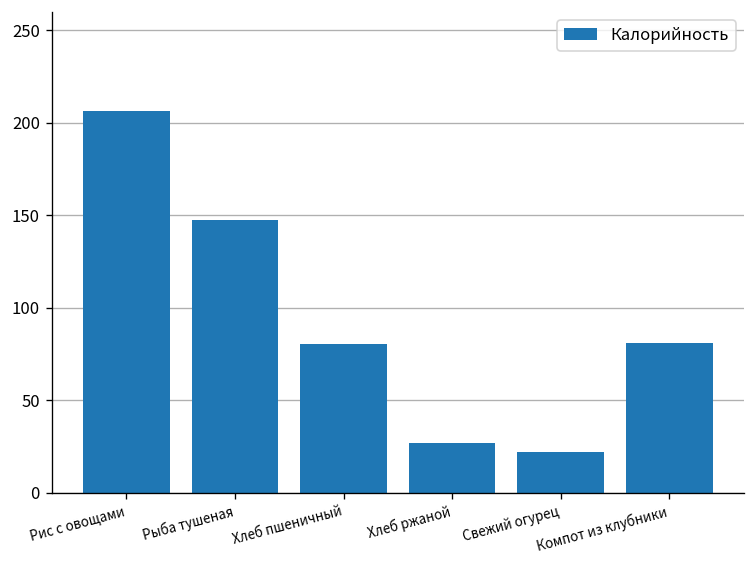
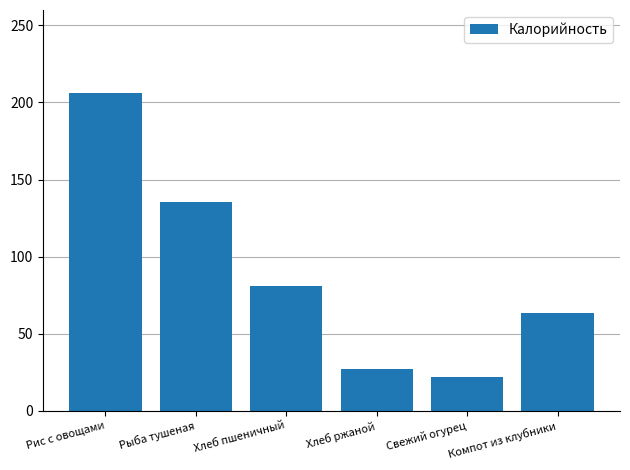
Рыба тушеная: 147 -> 136
Компот из клубники: 81 -> 64
